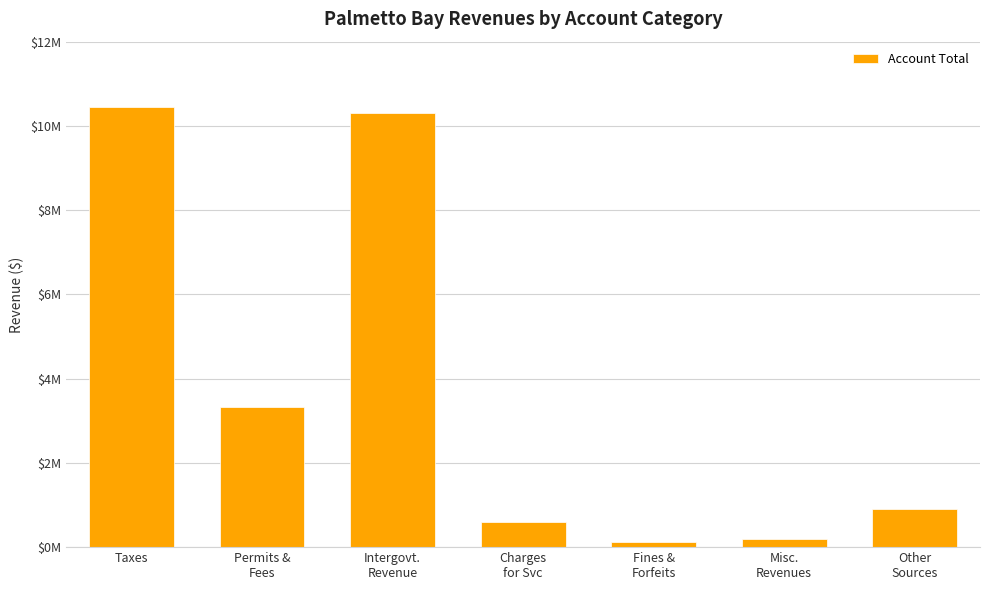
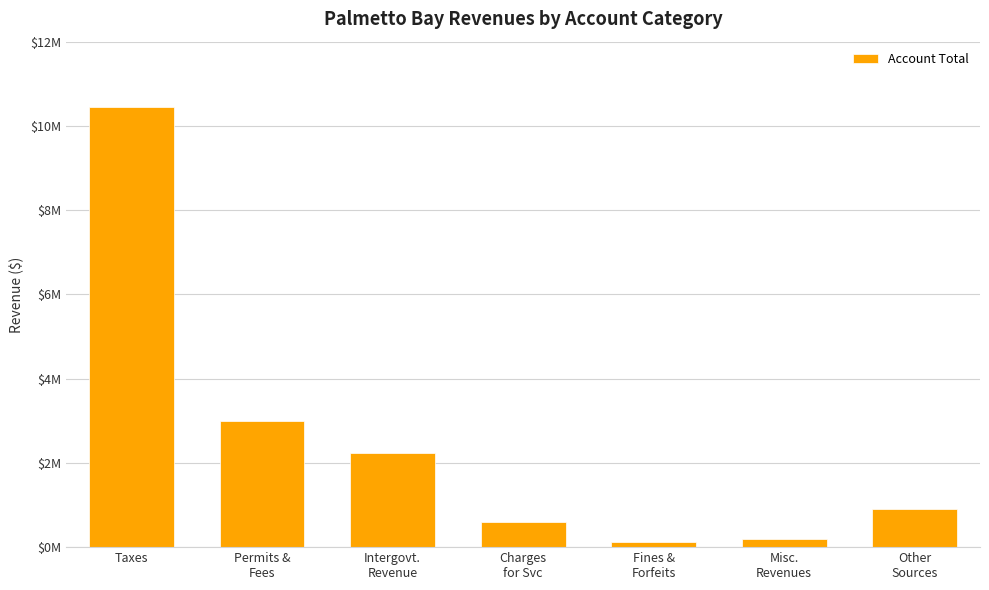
Permits & Fees: $3300000 -> $3000000
Intergovt. Revenue: $10300000 -> $2200000
